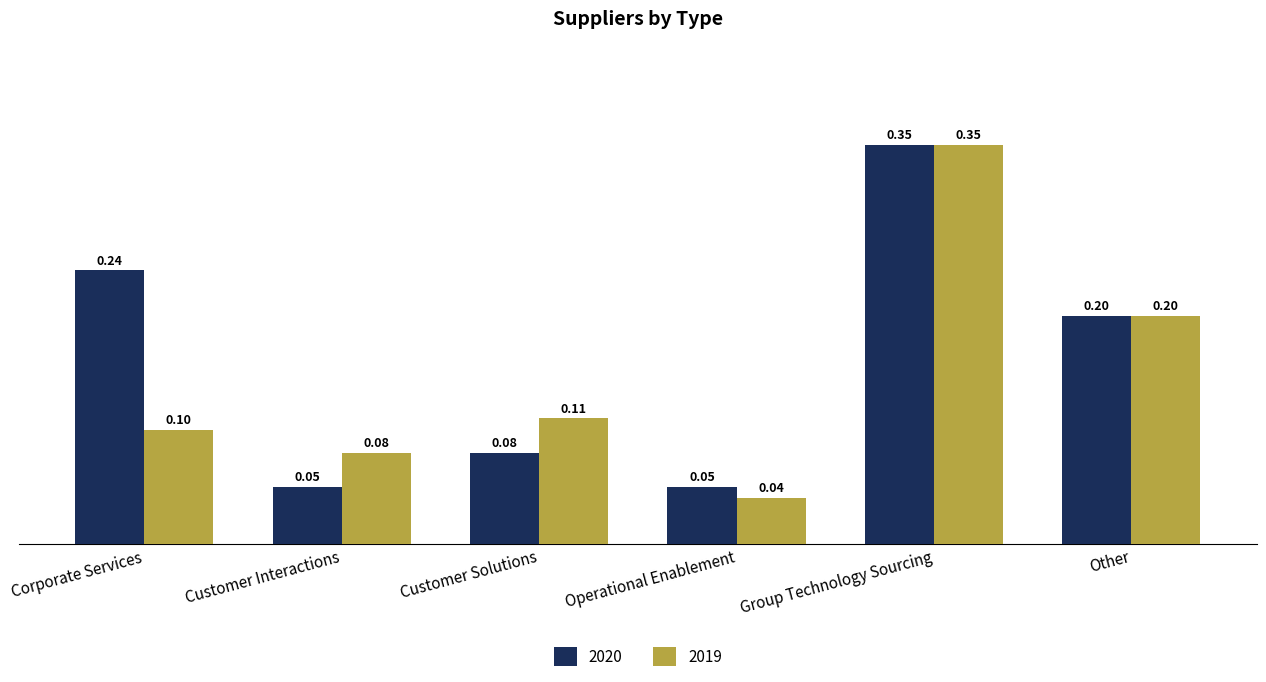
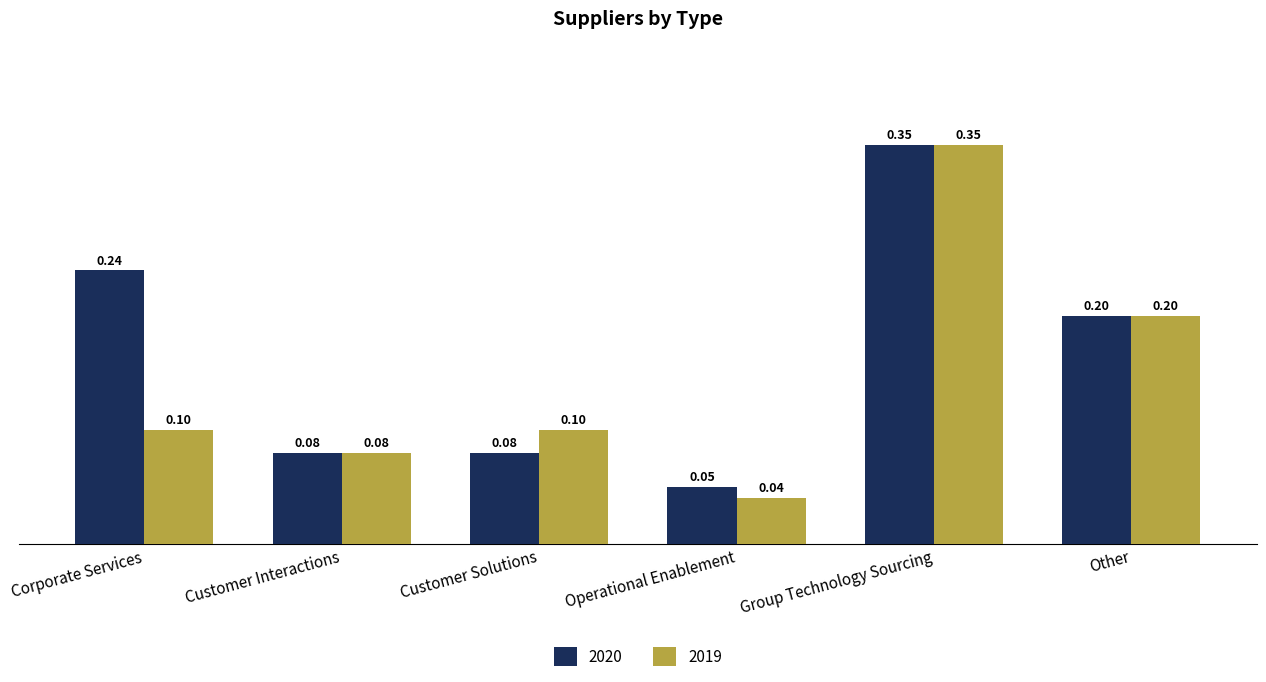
2020, Customer Interactions: 0.05 -> 0.08
2019, Customer Solutions: 0.11 -> 0.10
